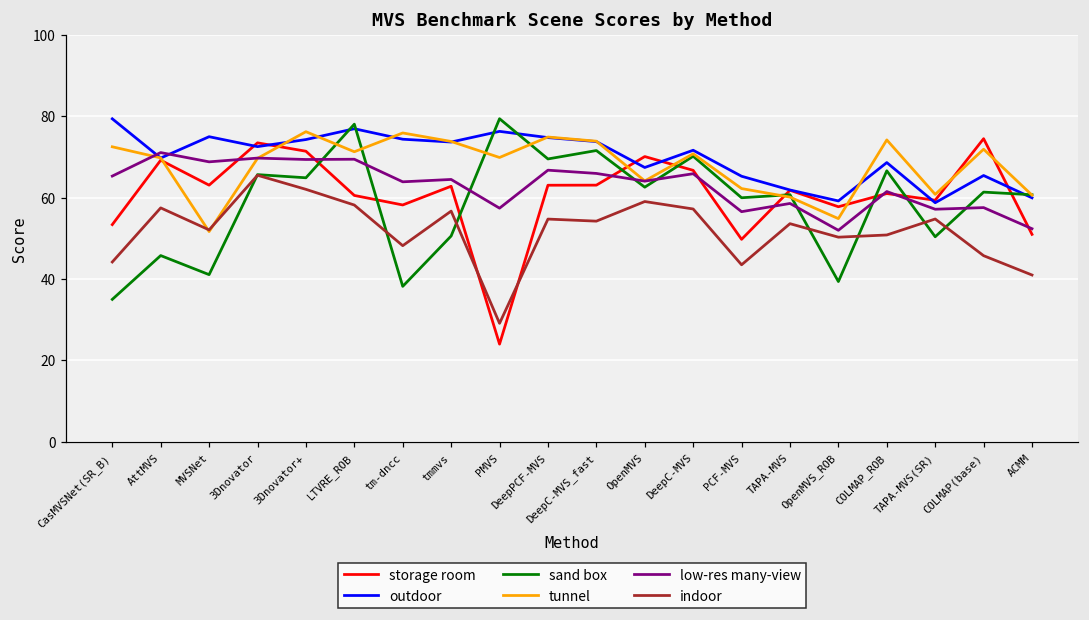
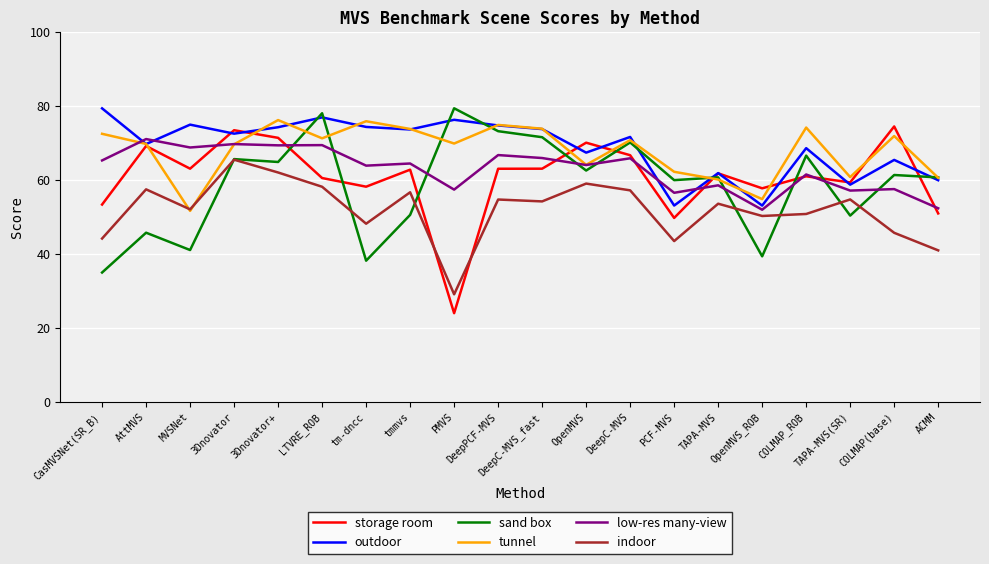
sand box, DeepPCF-MVS: 70 -> 73
outdoor, PCF-MVS: 65 -> 53
outdoor, OpenMVS_ROB: 59 -> 53
